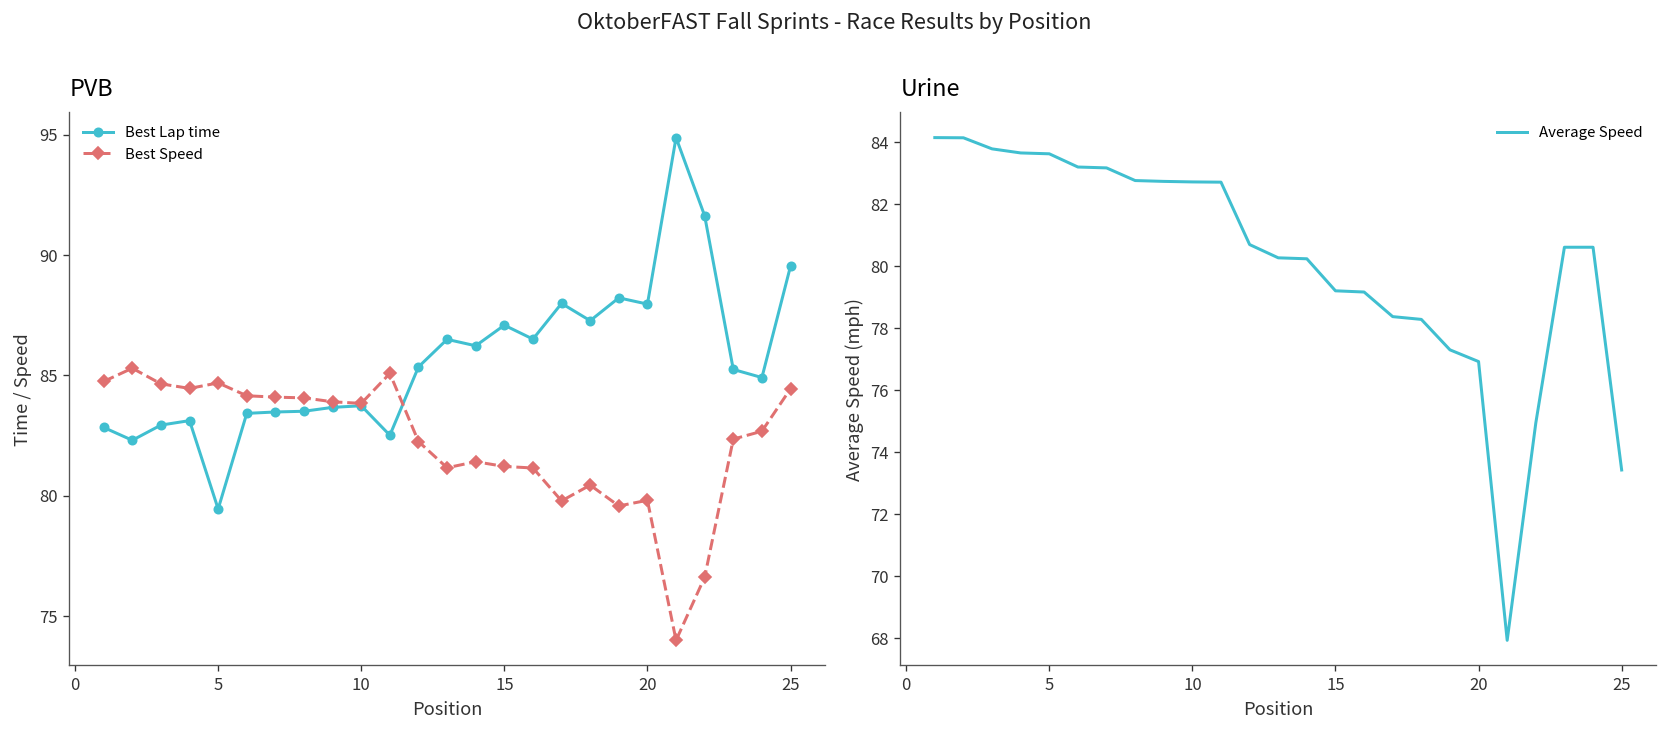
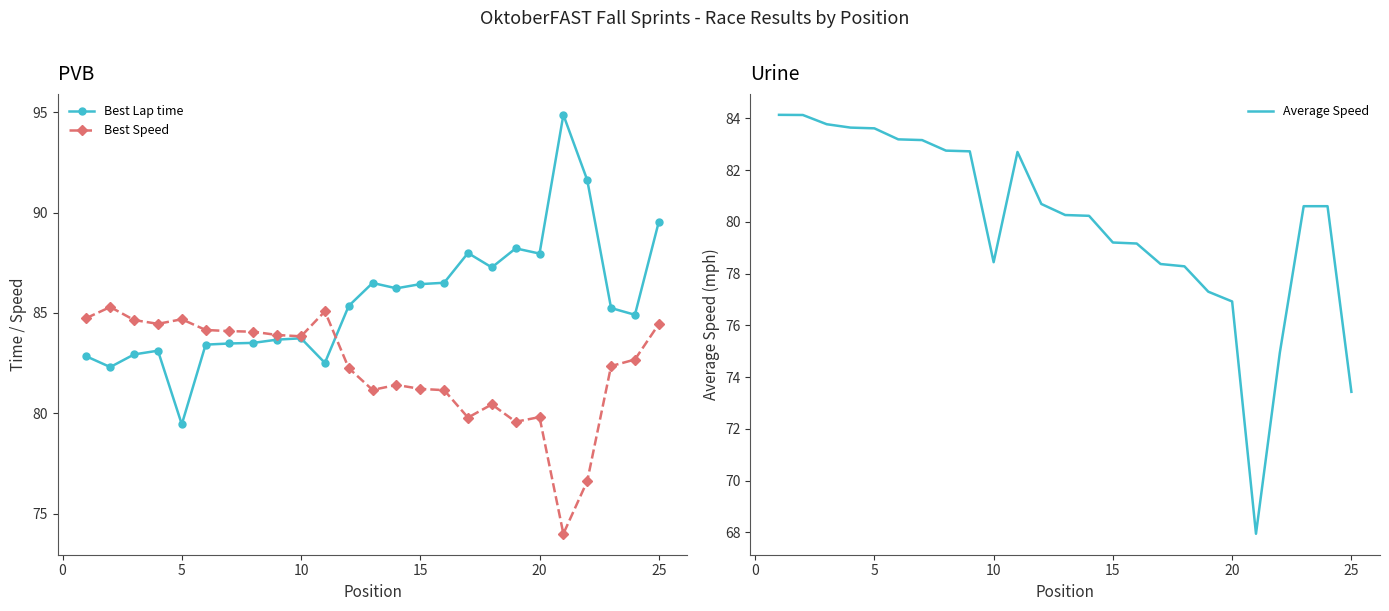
PVB, Best Lap time, 15: 87.1 -> 86.4
Urine, 10: 82.7 -> 78.4
